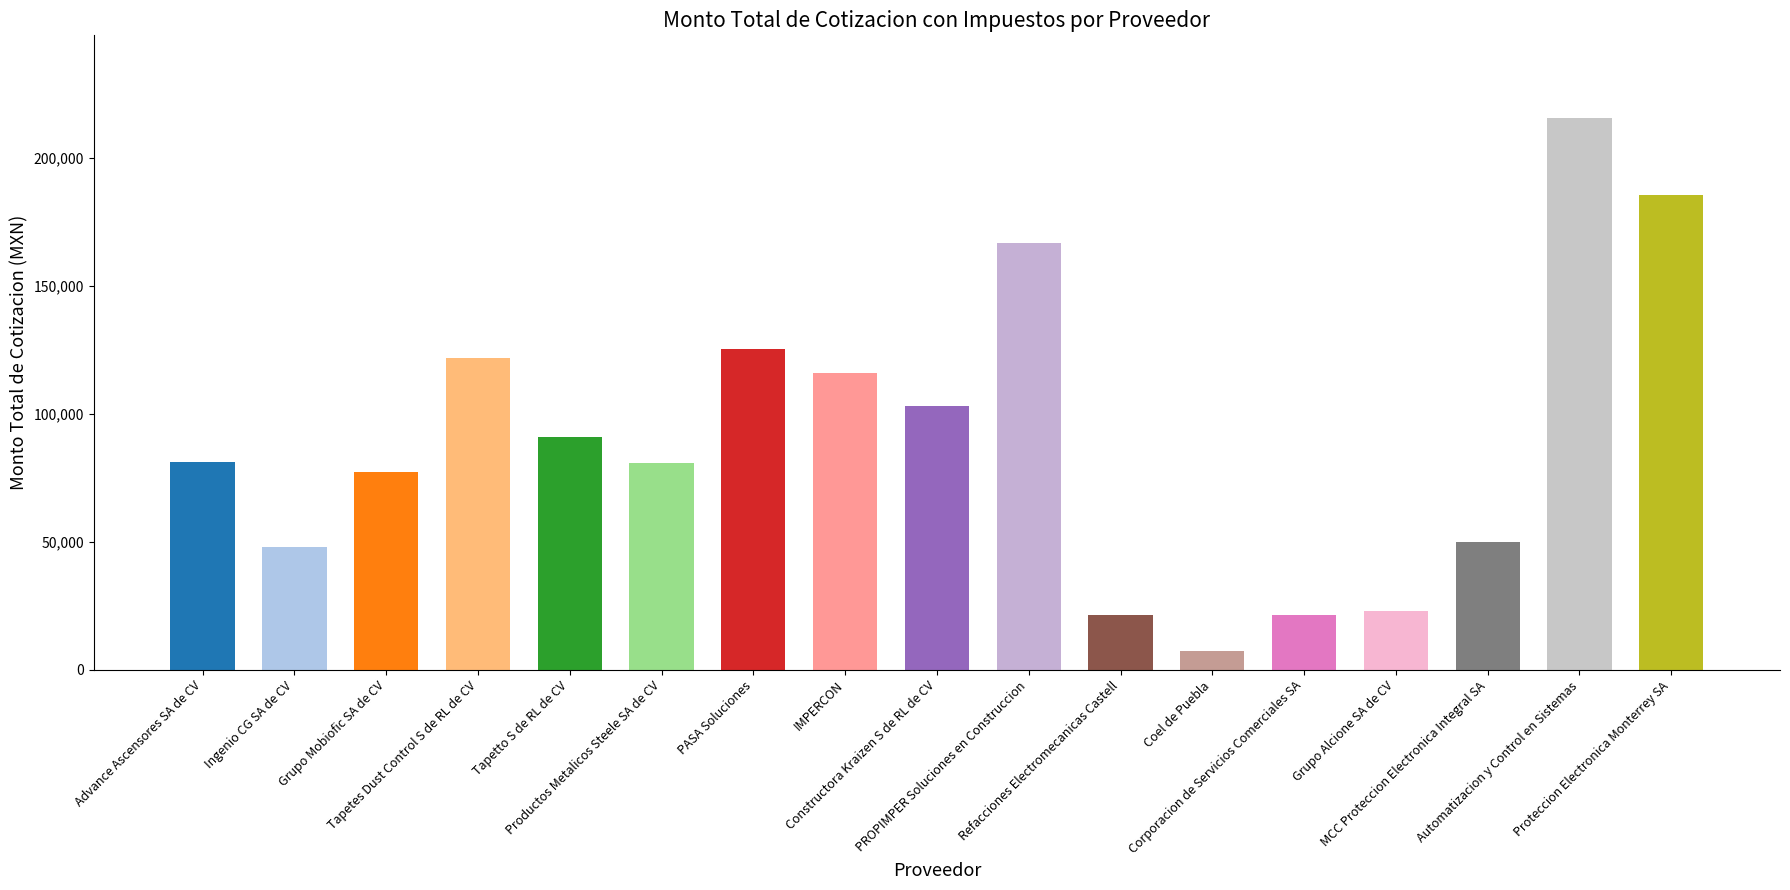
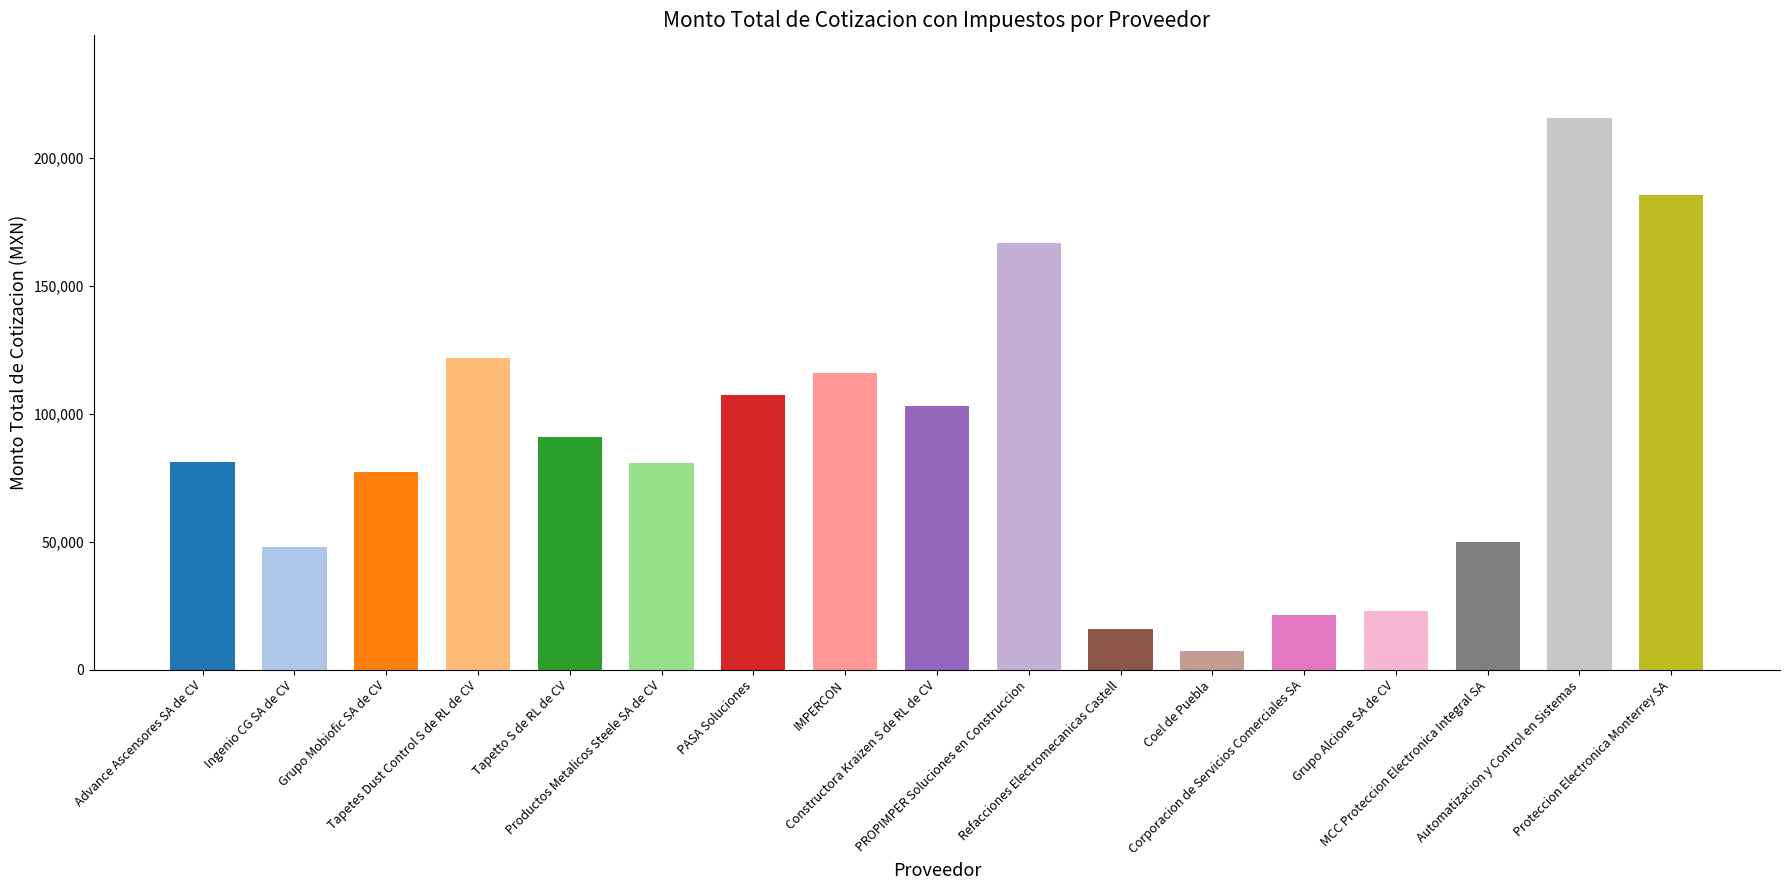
PASA Soluciones: 125,000 -> 107,000
Refacciones Electromecanicas Castell: 21,000 -> 16,000
